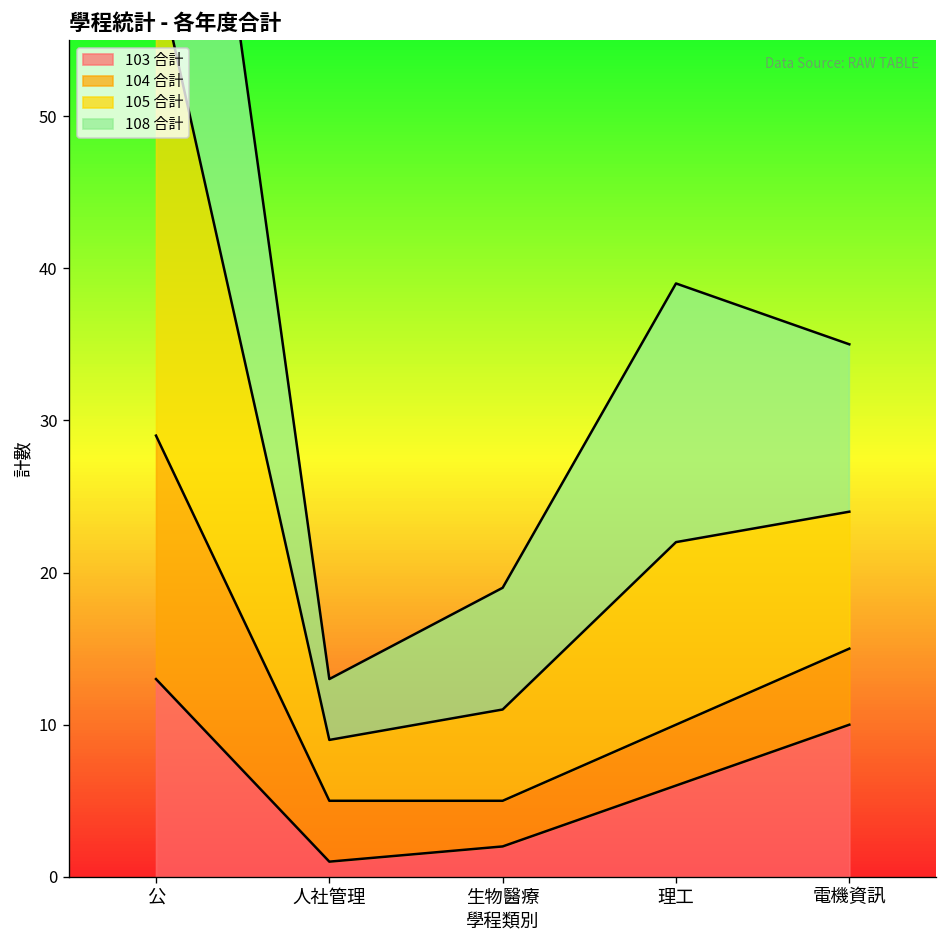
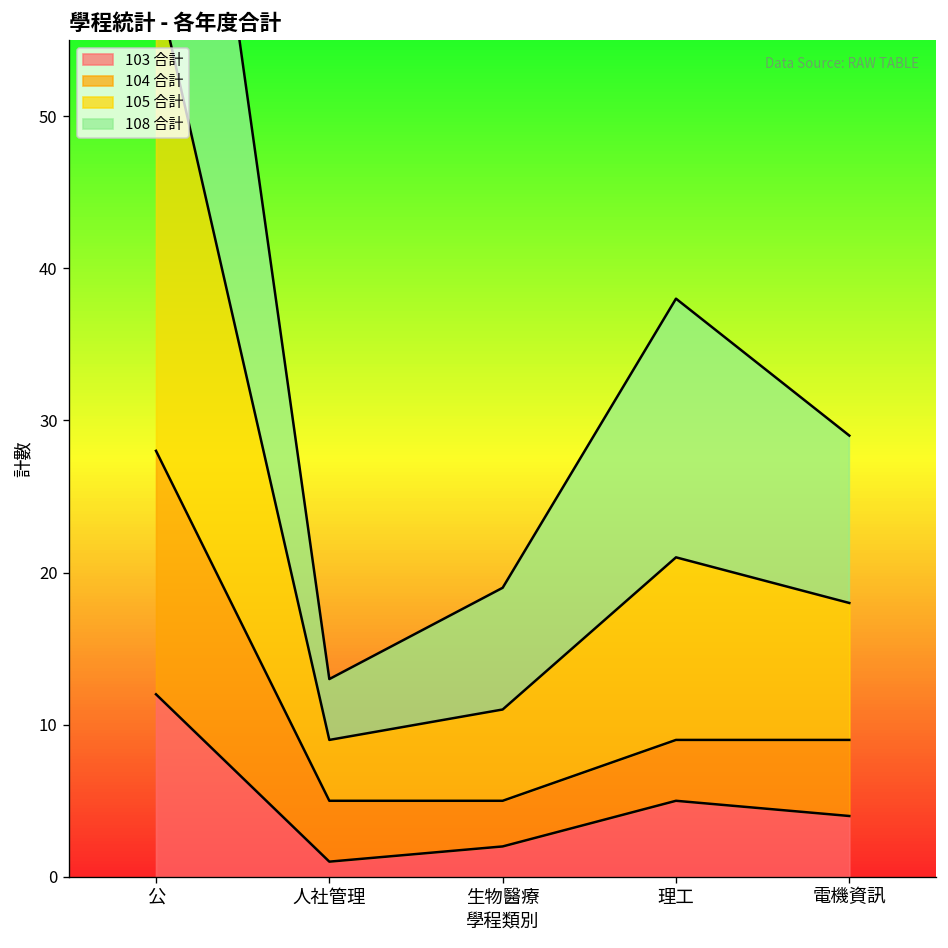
103 合計, 公: 13 -> 12
103 合計, 理工: 6 -> 5
103 合計, 電機資訊: 10 -> 4
